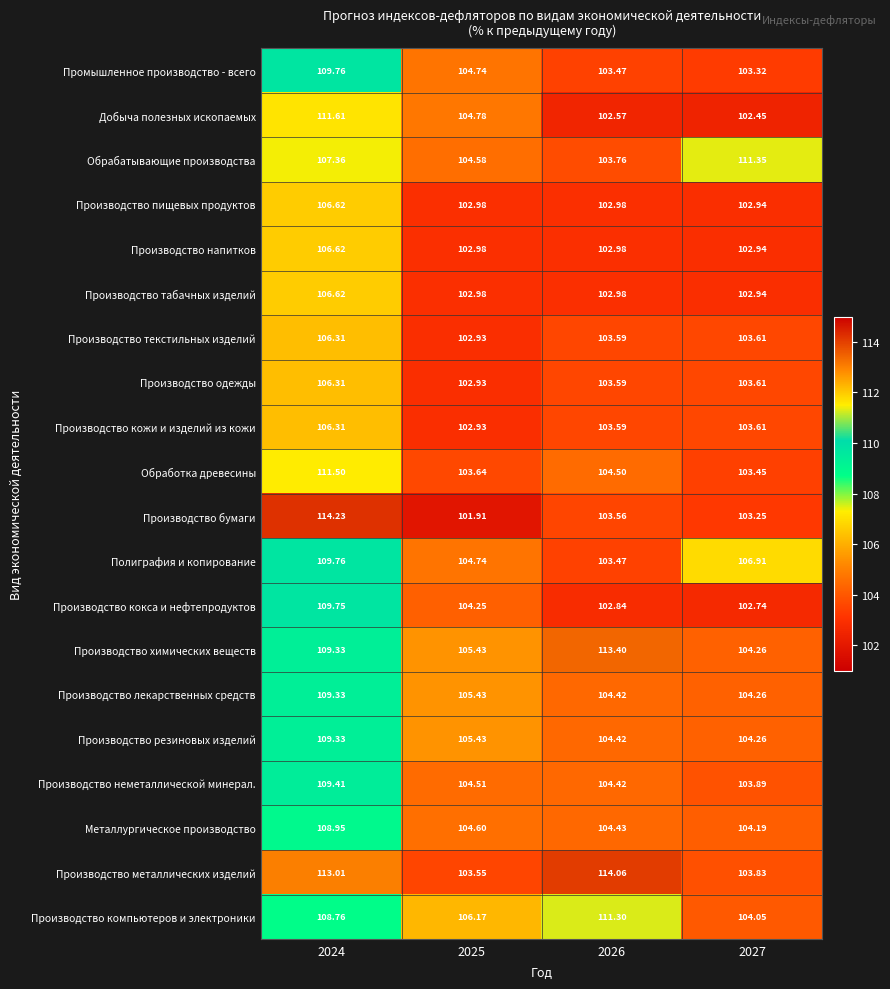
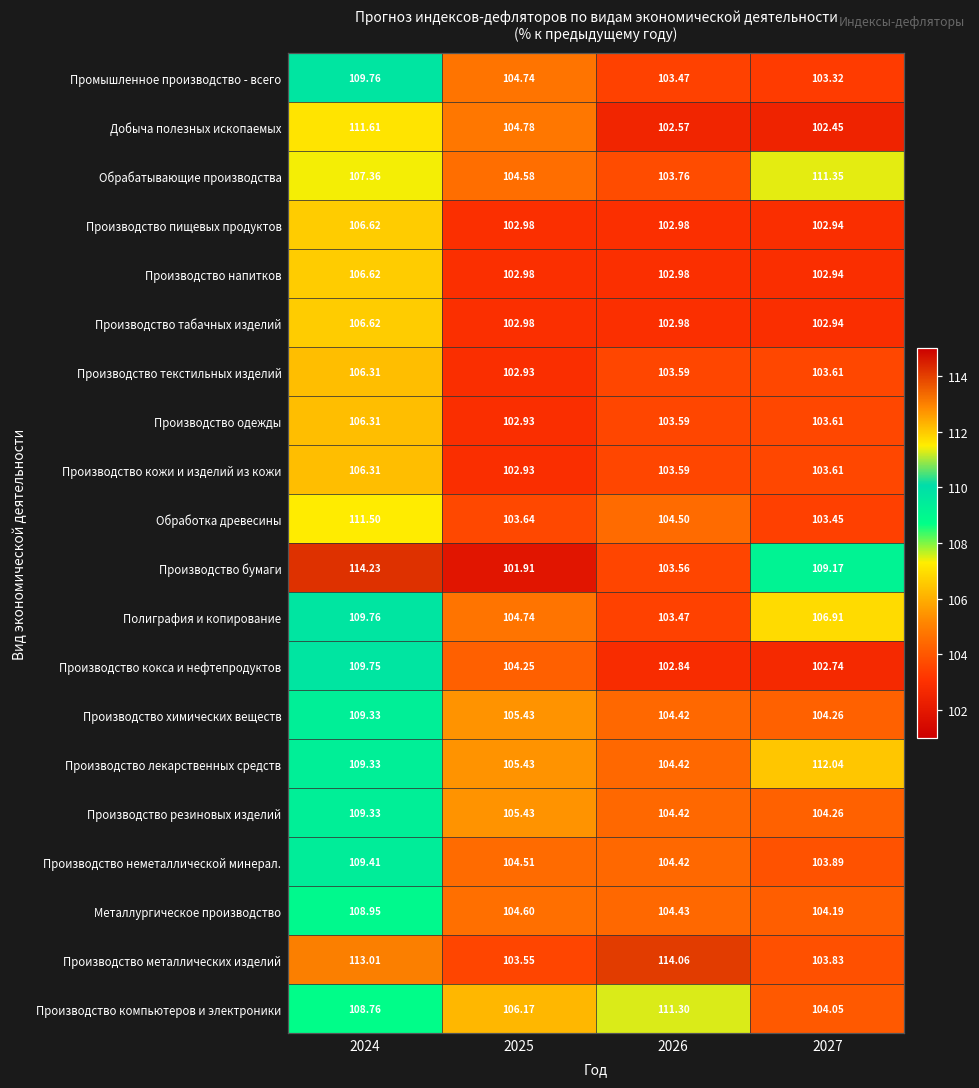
Производство бумаги, 2027: 103.25 -> 109.17
Производство химических веществ, 2026: 113.40 -> 104.42
Производство лекарственных средств, 2027: 104.26 -> 112.04
